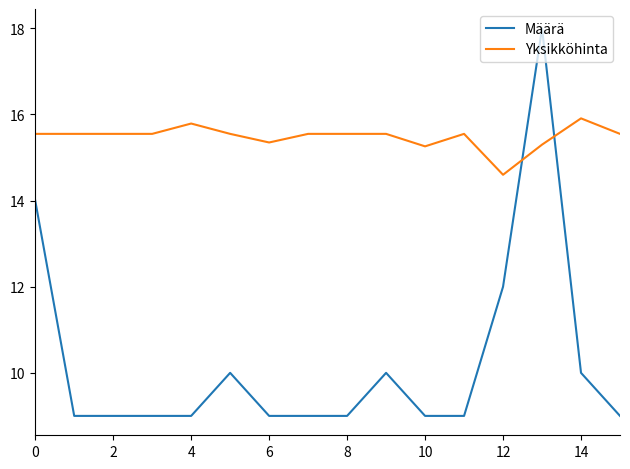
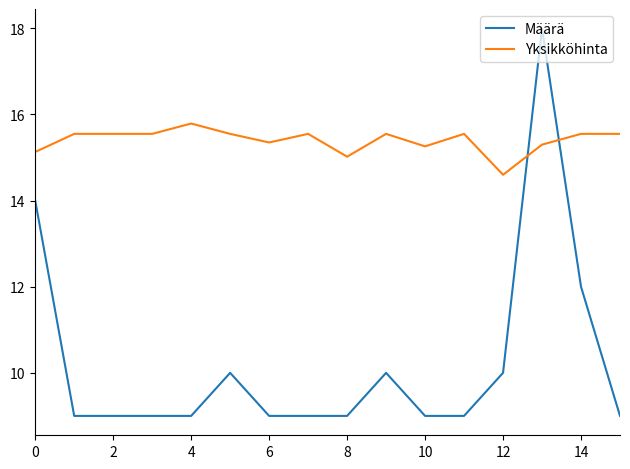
Yksikköhinta, 0: 15.6 -> 15.1
Yksikköhinta, 8: 15.6 -> 15.0
Määrä, 12: 12 -> 10
Määrä, 14: 10 -> 12
Yksikköhinta, 14: 15.9 -> 15.6
